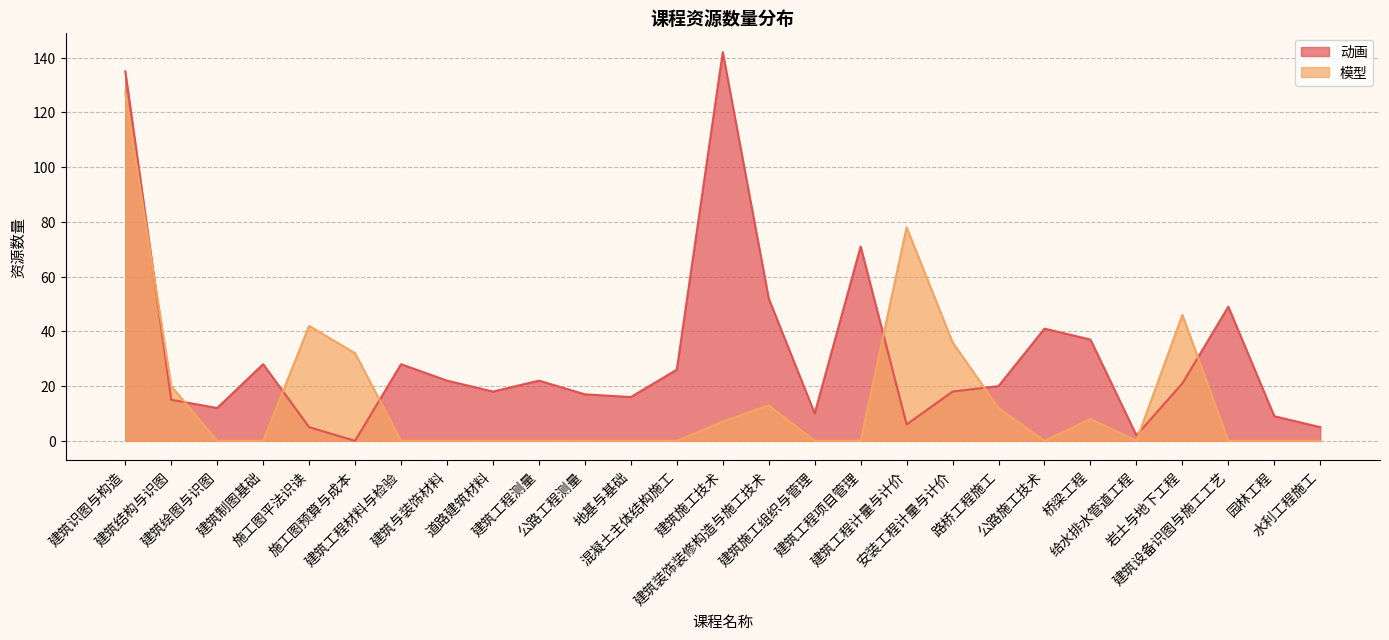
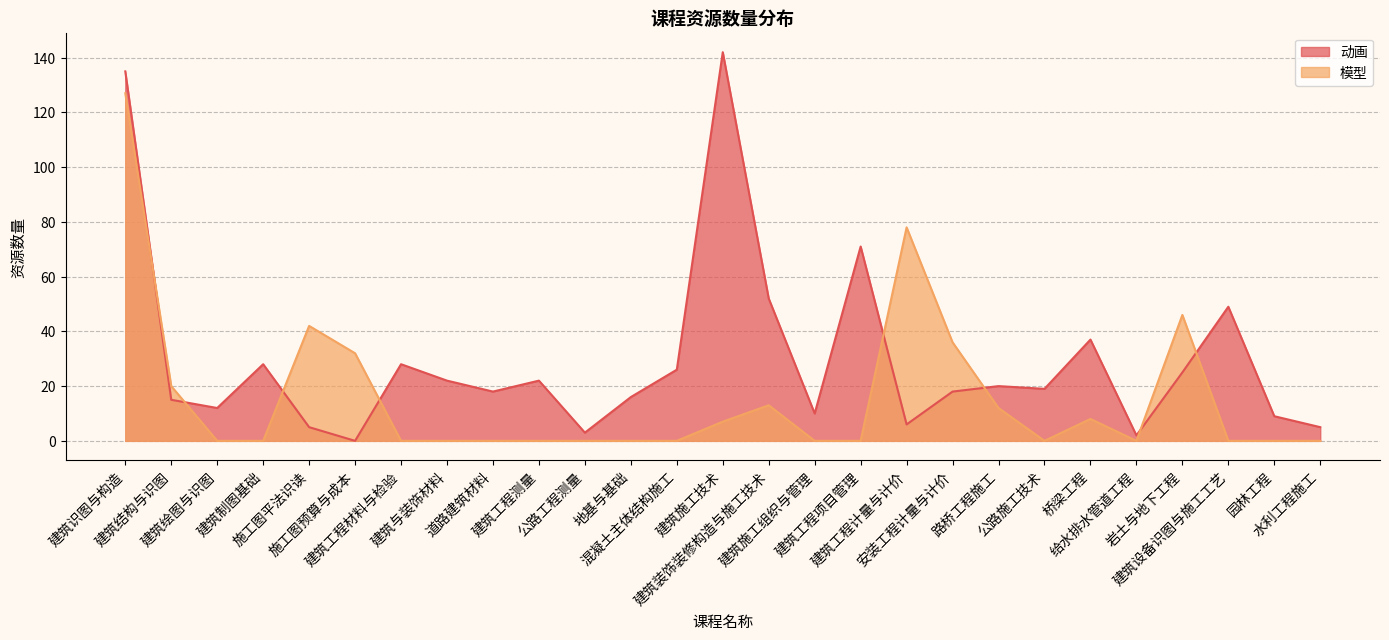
动画, 公路工程测量: 17 -> 3
动画, 公路施工技术: 41 -> 19
动画, 岩土与地下工程: 21 -> 25
